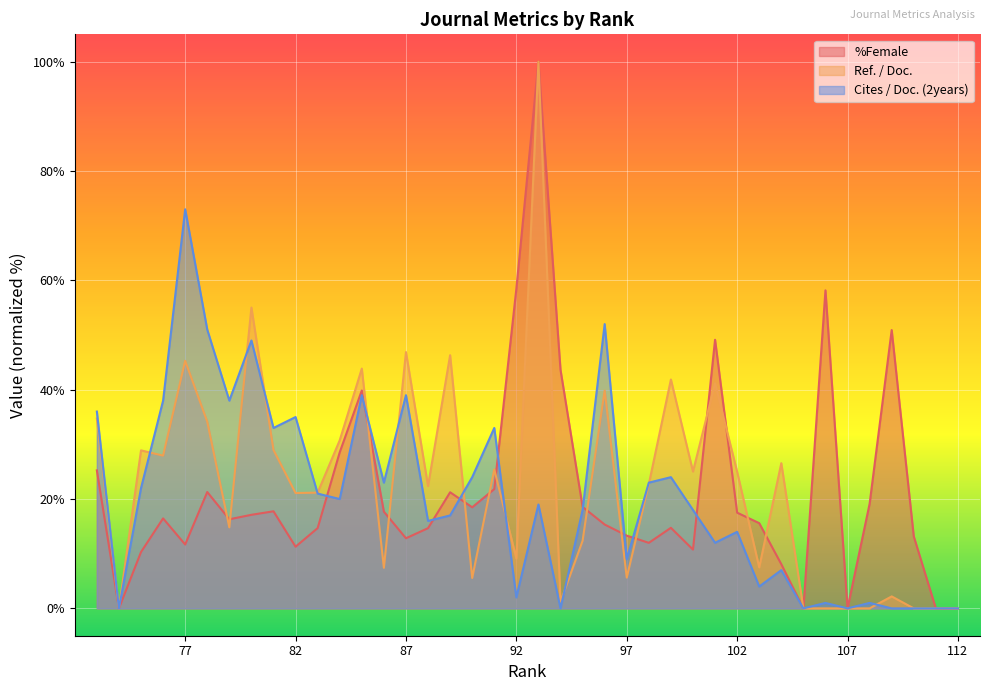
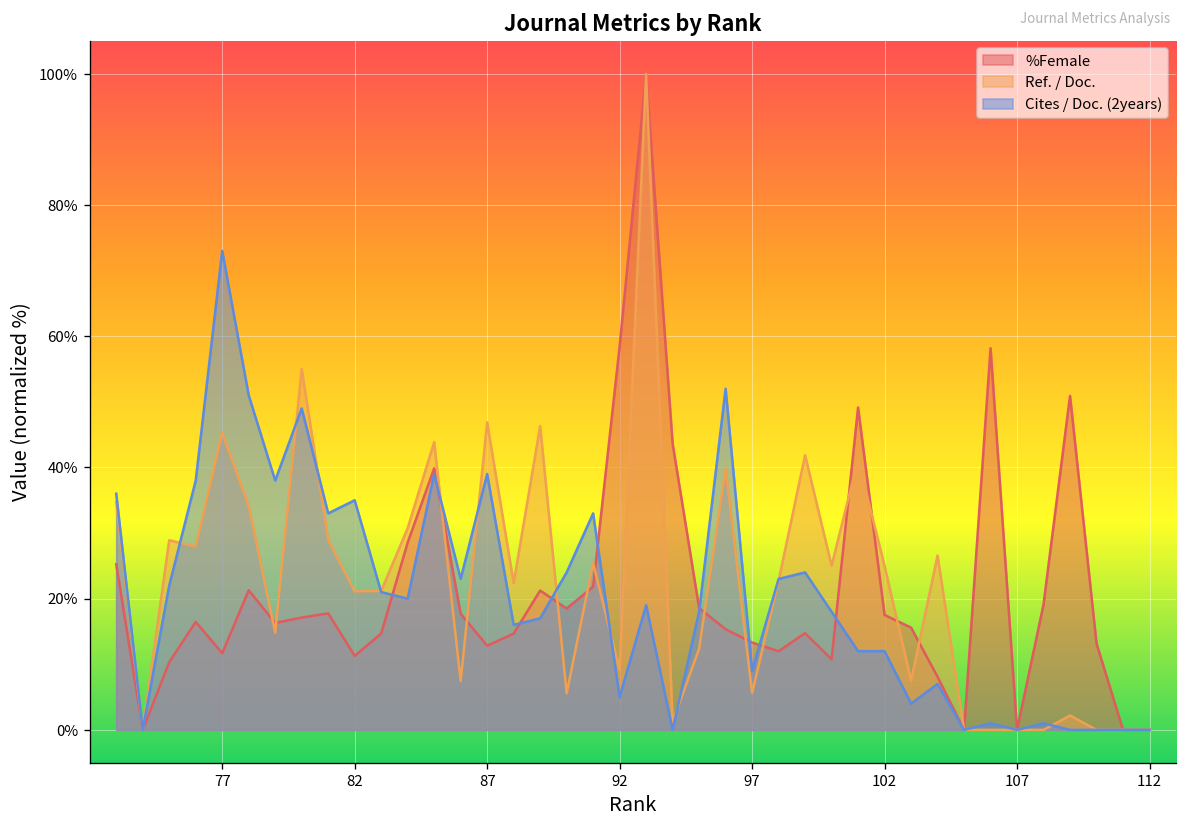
Cites / Doc. (2years), 92: 2% -> 5%
Cites / Doc. (2years), 102: 14% -> 12%
